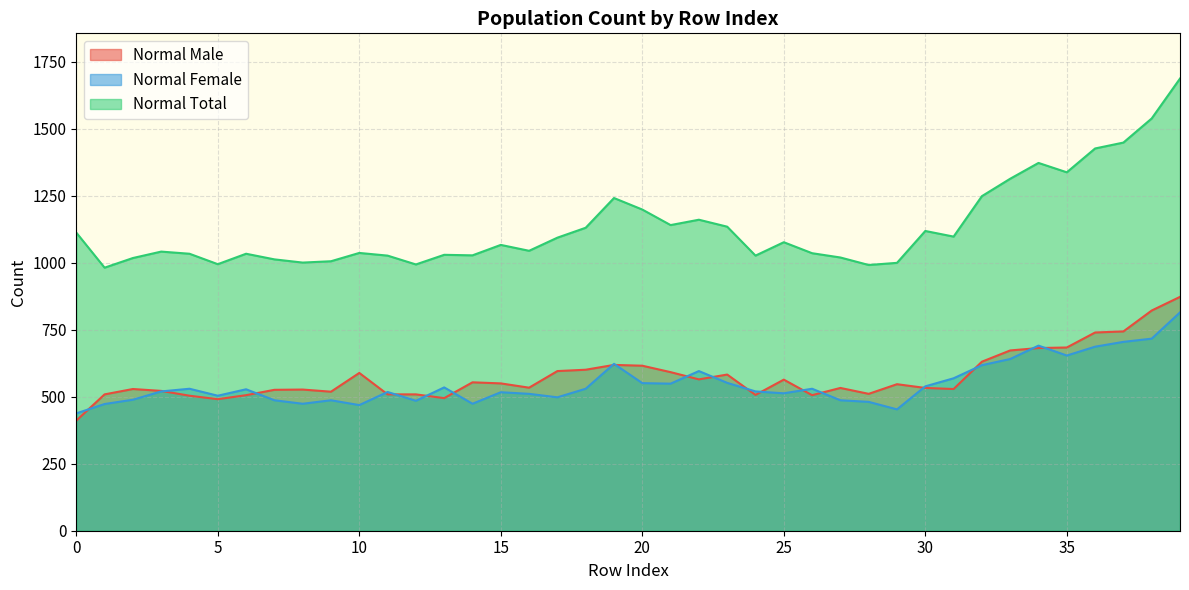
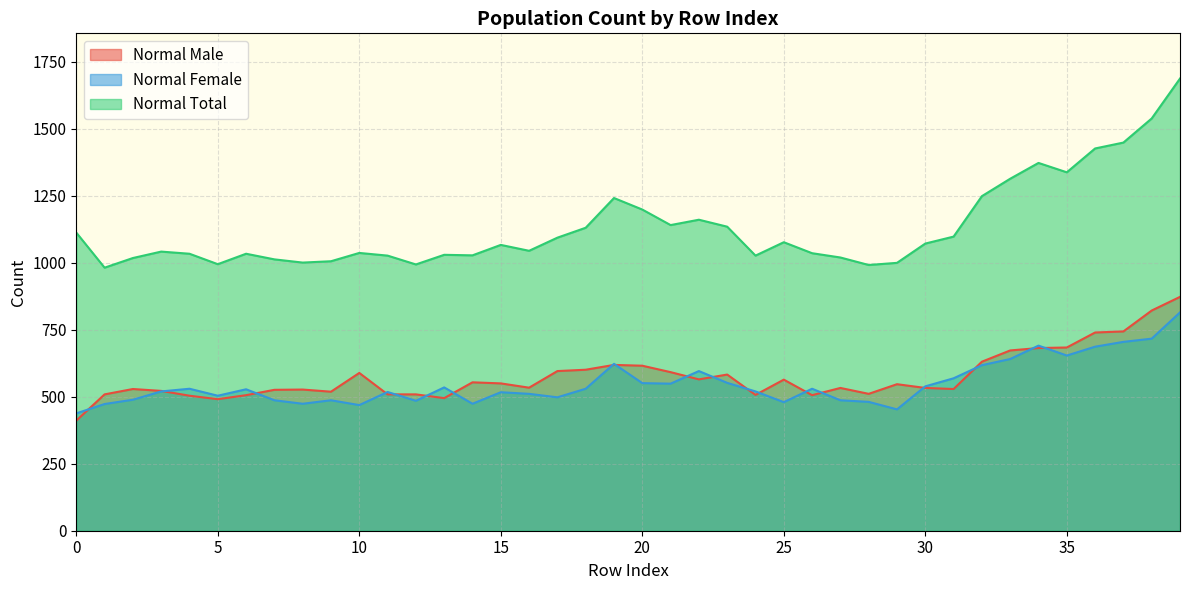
Normal Female, 25: 510 -> 480
Normal Total, 30: 1120 -> 1070
